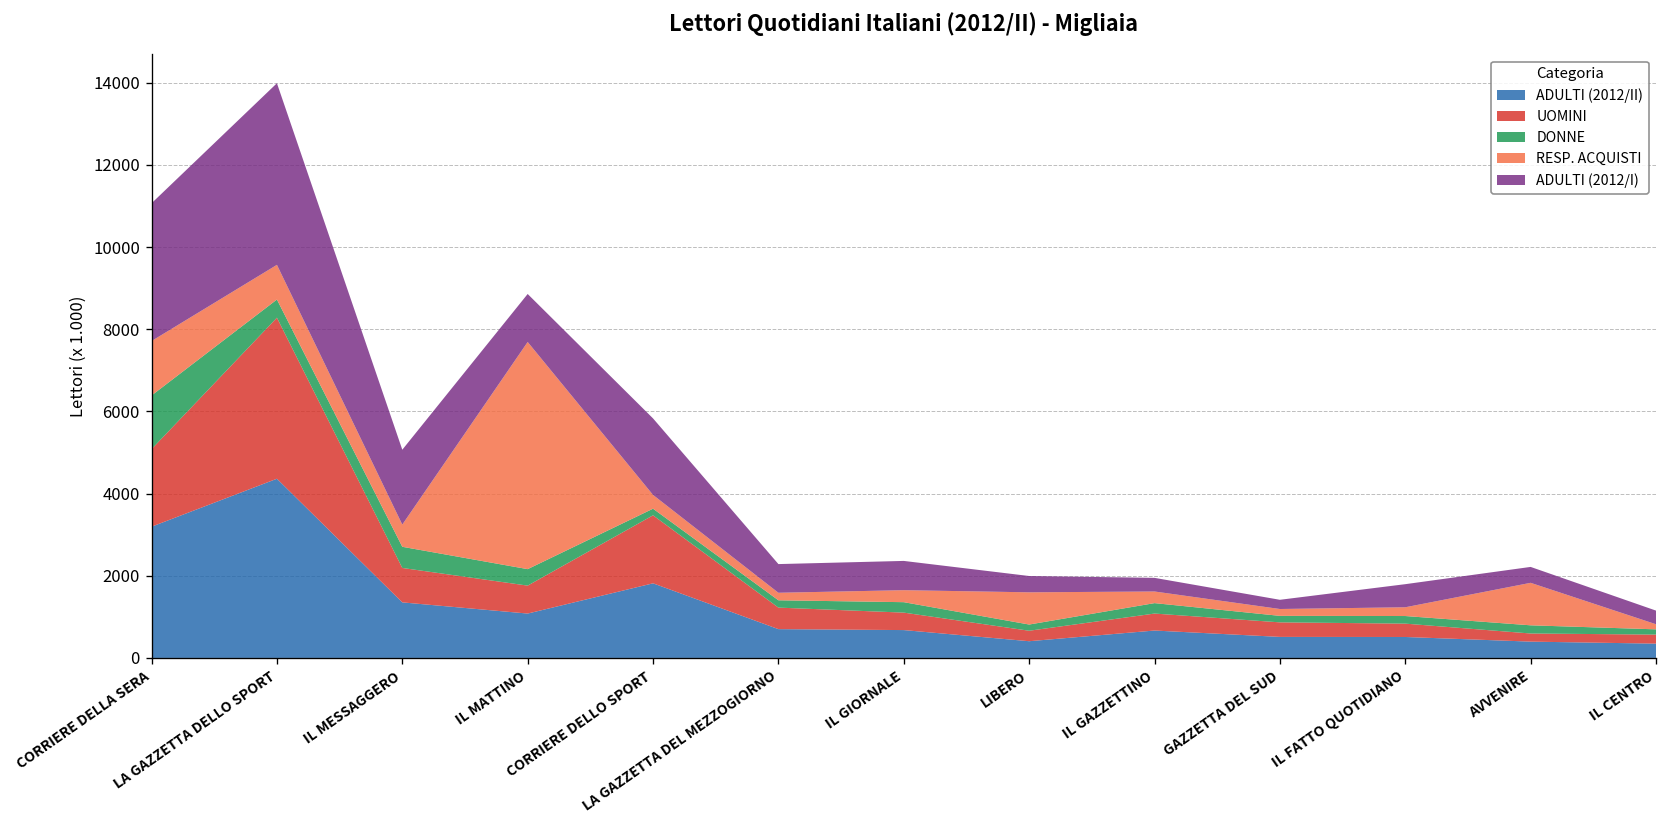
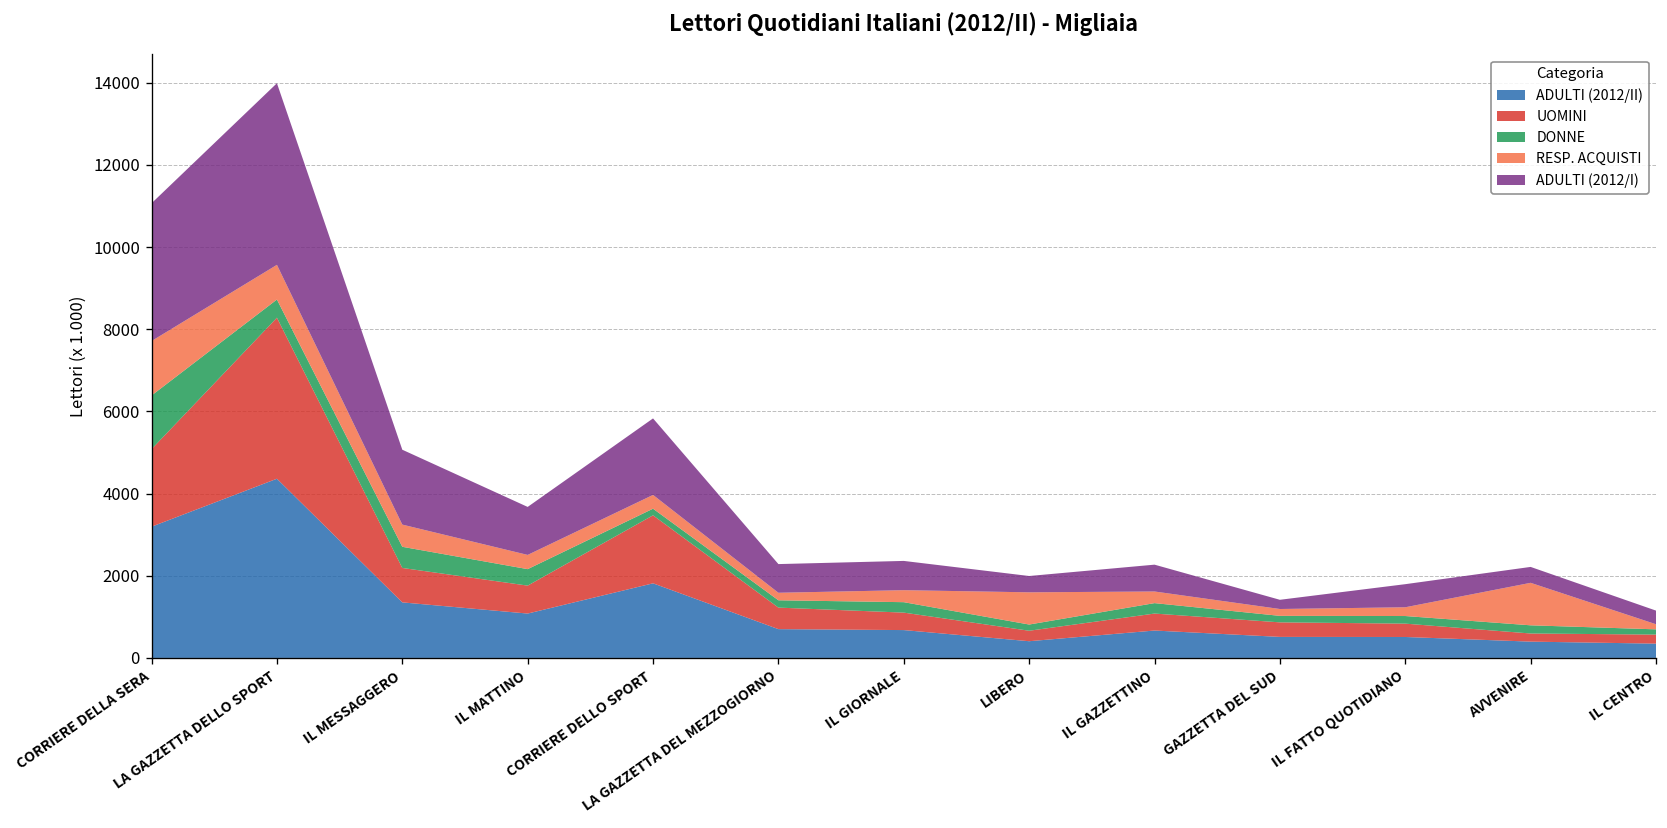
RESP. ACQUISTI, IL MATTINO: 5500 -> 300
ADULTI (2012/I), IL GAZZETTINO: 300 -> 700
